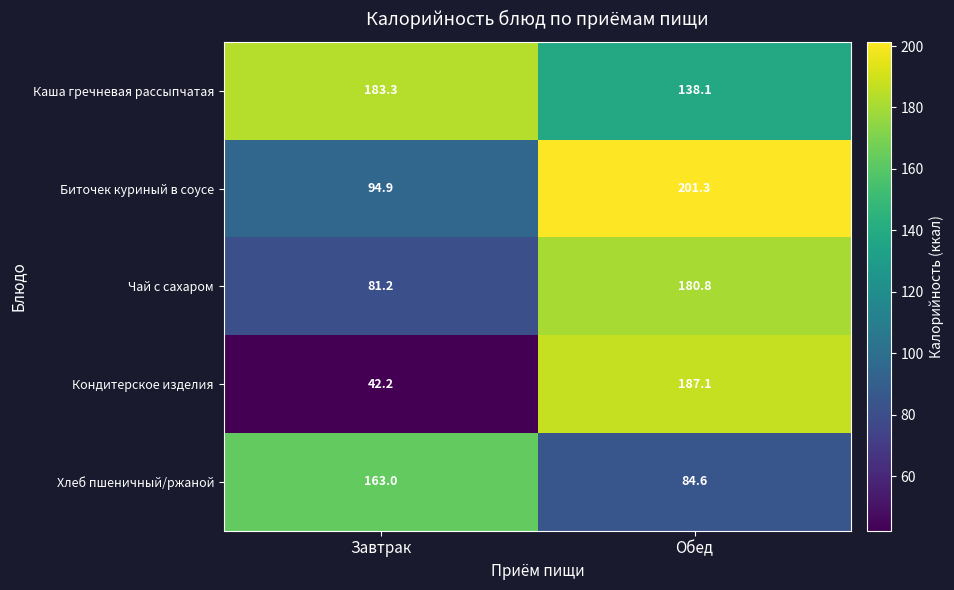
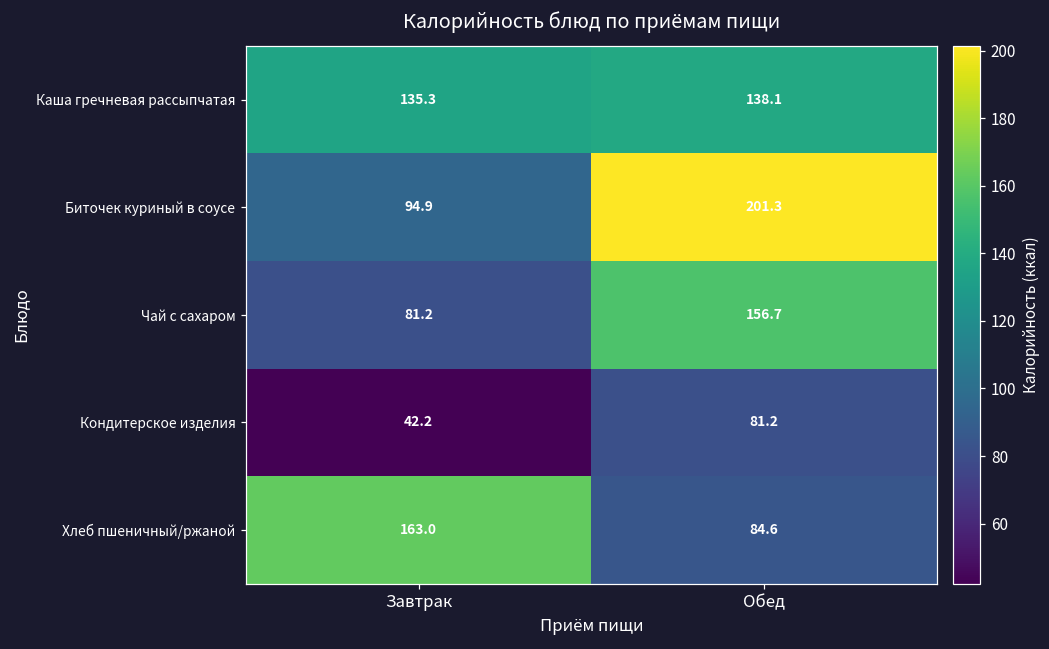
Каша гречневая рассыпчатая, Завтрак: 183.3 -> 135.3
Чай с сахаром, Обед: 180.8 -> 156.7
Кондитерское изделия, Обед: 187.1 -> 81.2
